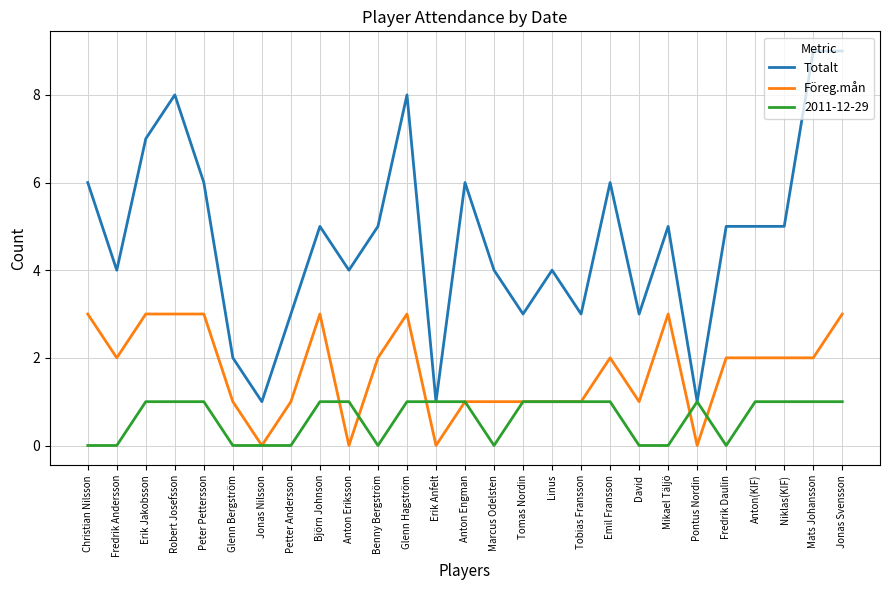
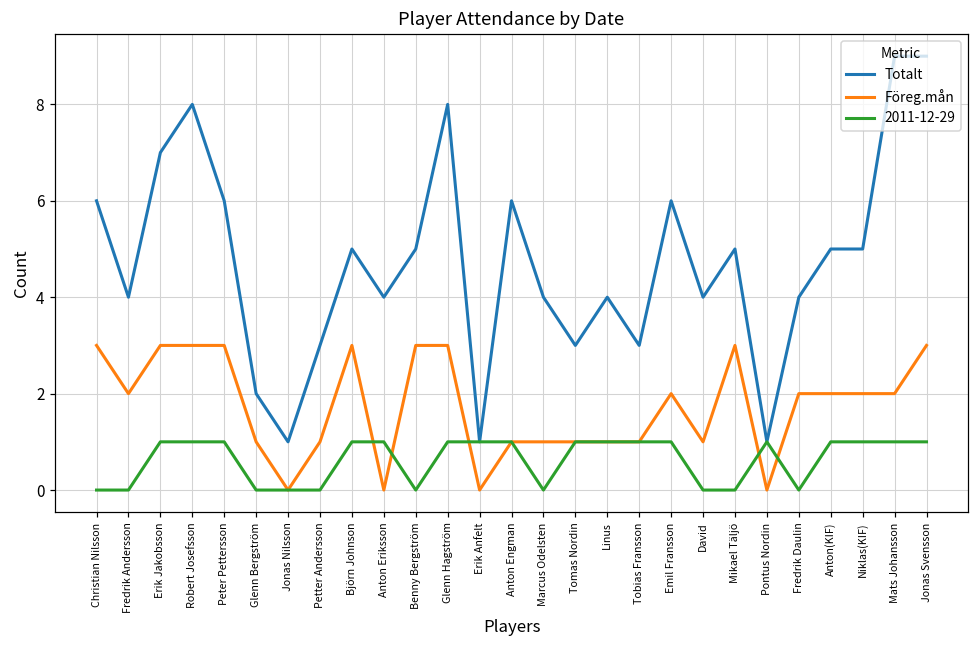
Föreg.mån, Benny Bergström: 2 -> 3
Totalt, David: 3 -> 4
Totalt, Fredrik Daulin: 5 -> 4
